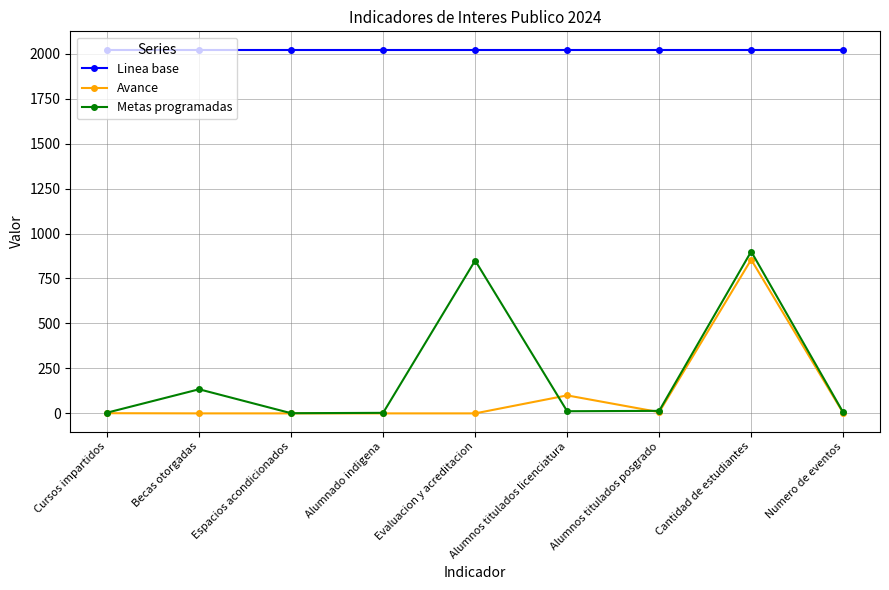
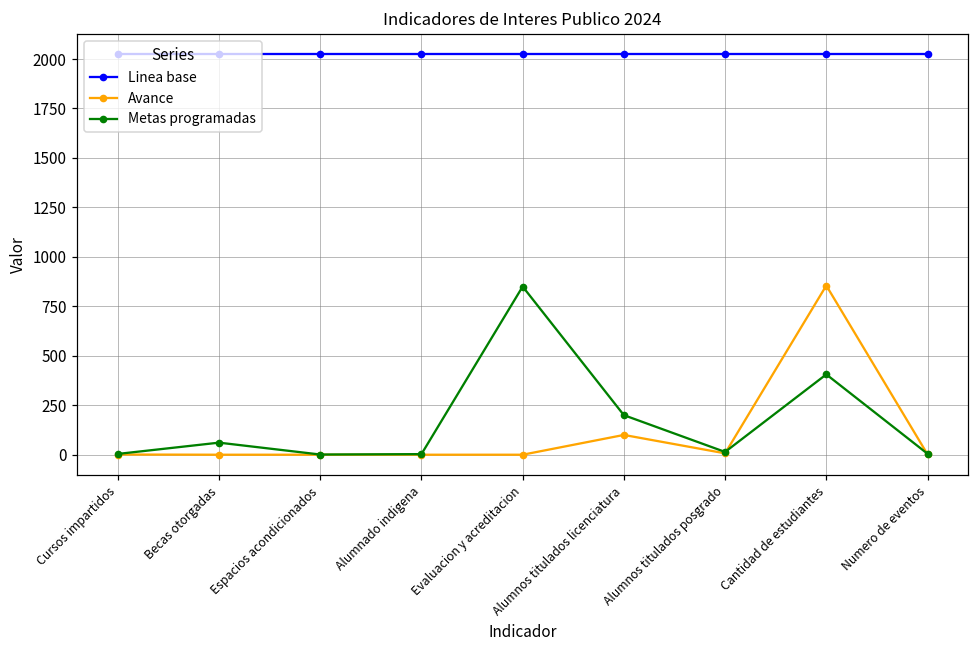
Metas programadas, Becas otorgadas: 130 -> 60
Metas programadas, Alumnos titulados licenciatura: 10 -> 200
Metas programadas, Cantidad de estudiantes: 900 -> 410
